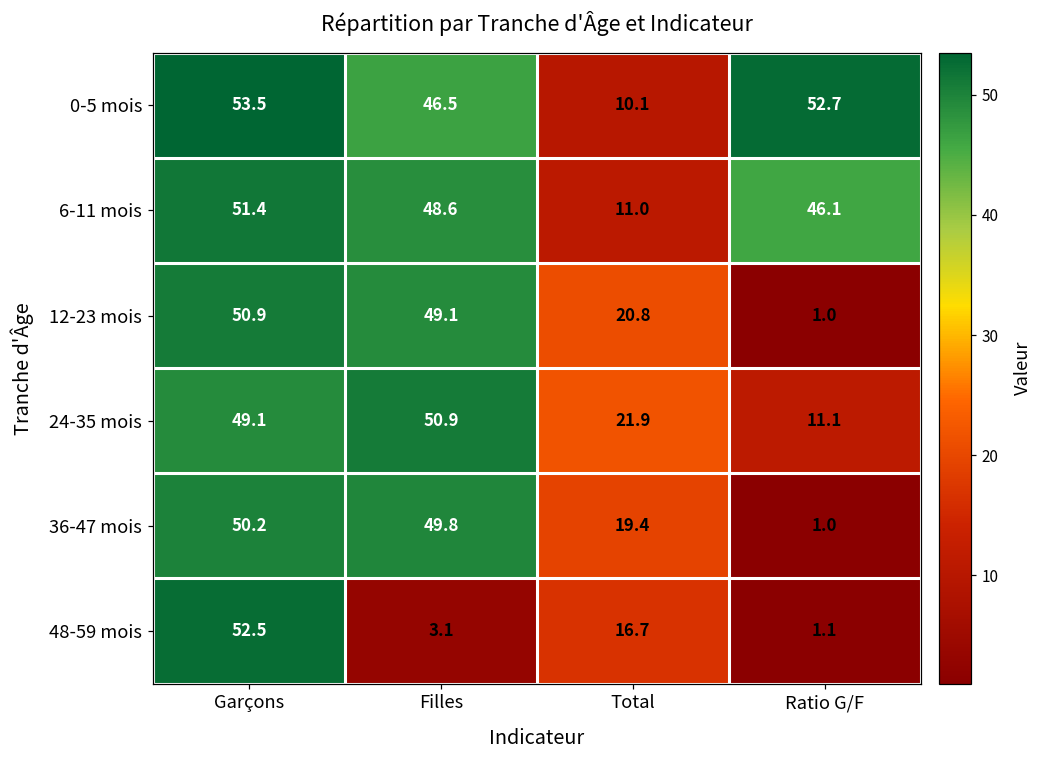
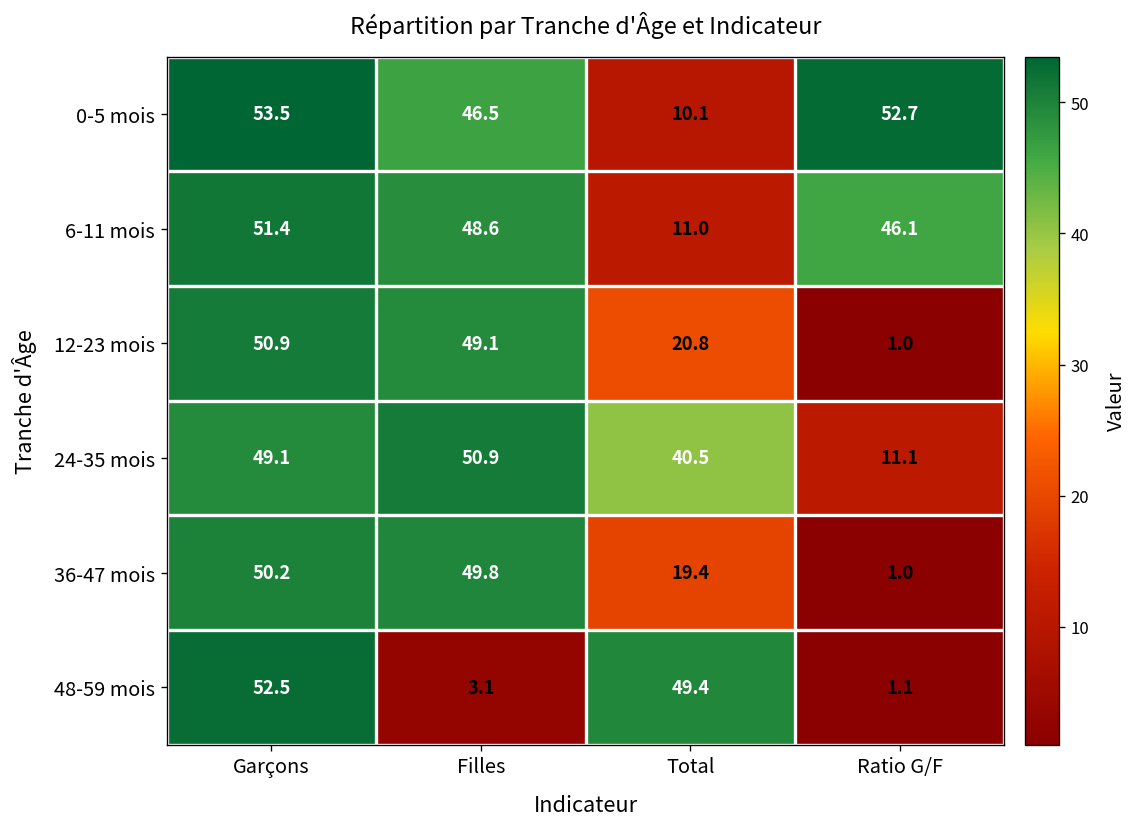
24-35 mois, Total: 21.9 -> 40.5
48-59 mois, Total: 16.7 -> 49.4
